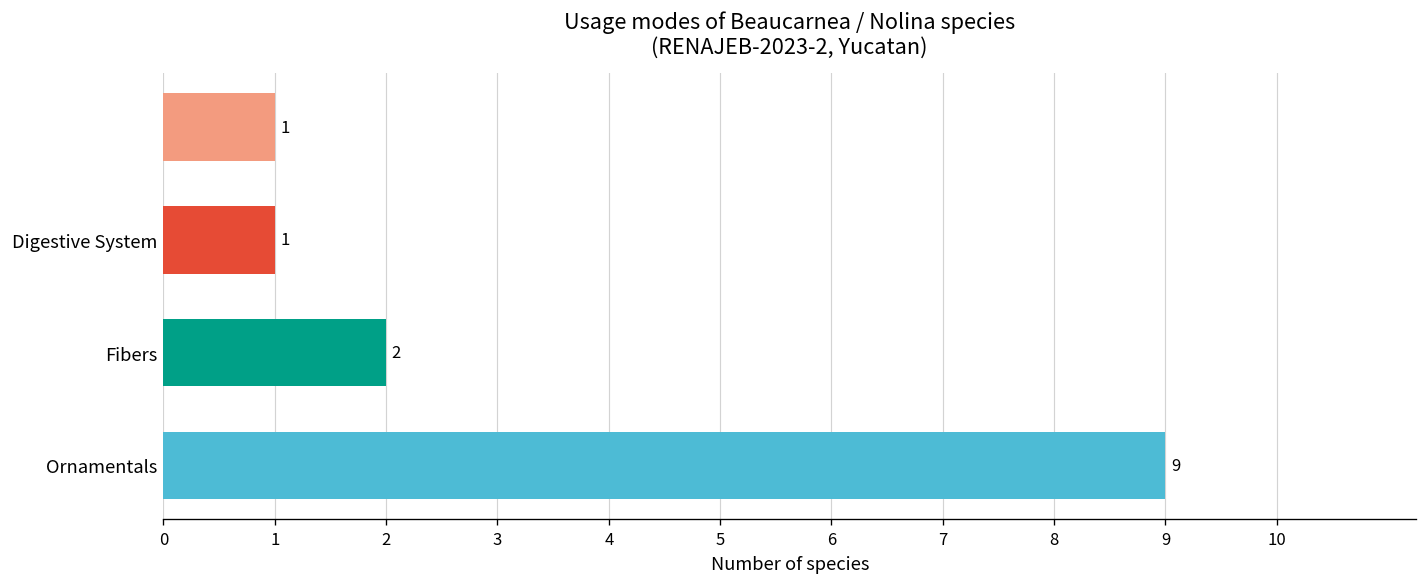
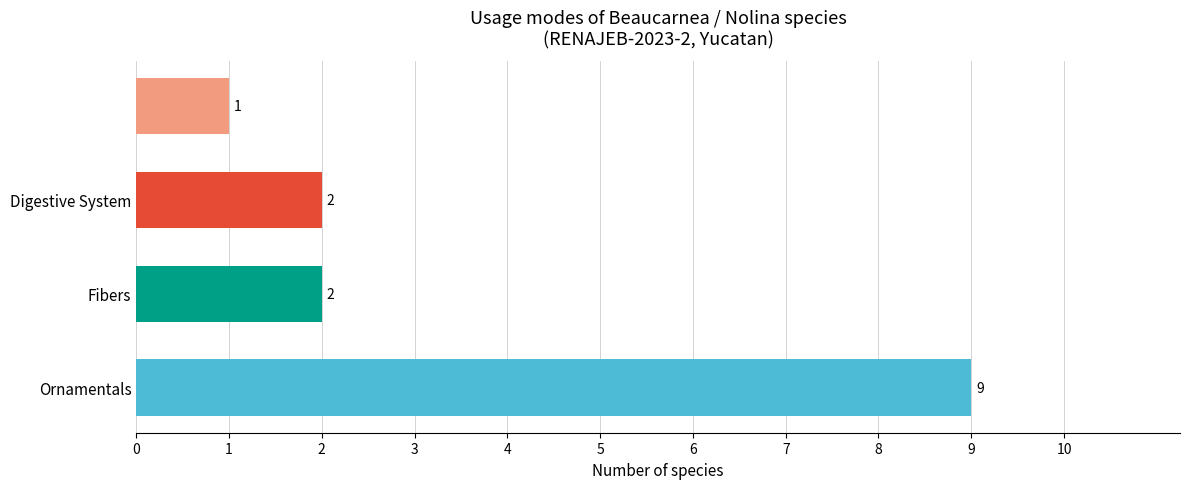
Digestive System: 1 -> 2
